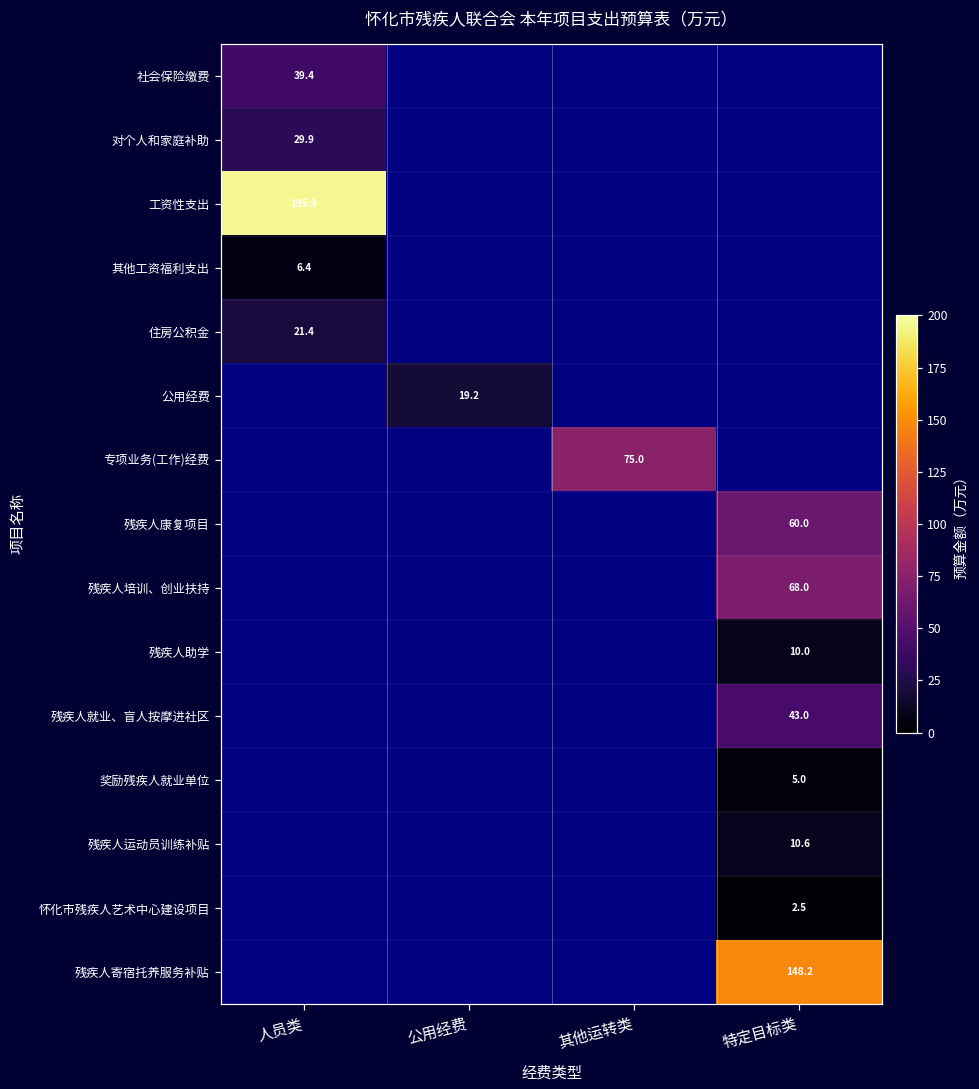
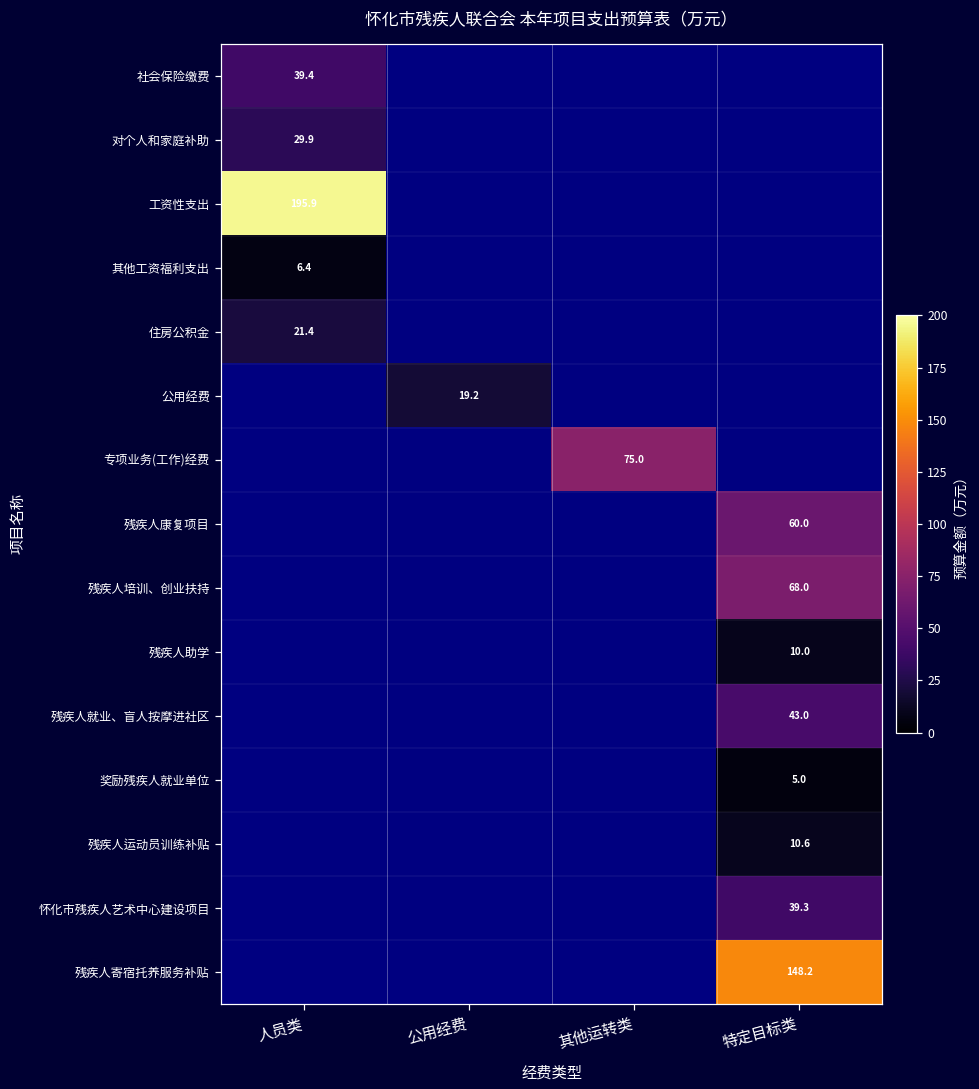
怀化市残疾人艺术中心建设项目, 特定目标类: 2.5 -> 39.3
